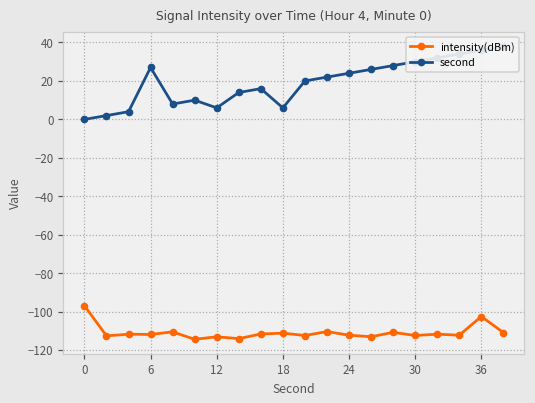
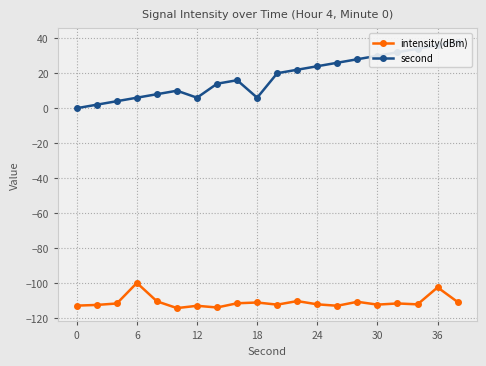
intensity(dBm), 0: -97 -> -113
intensity(dBm), 6: -112 -> -100
second, 6: 27 -> 6
